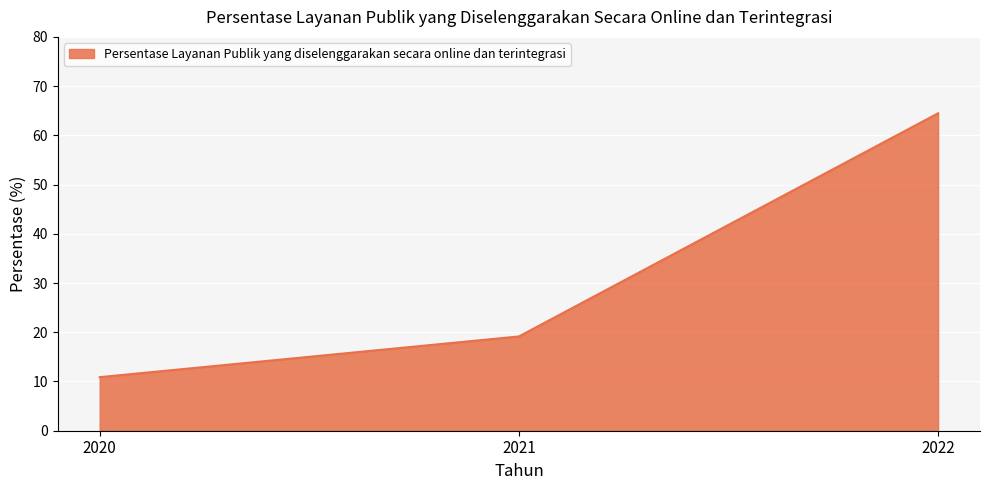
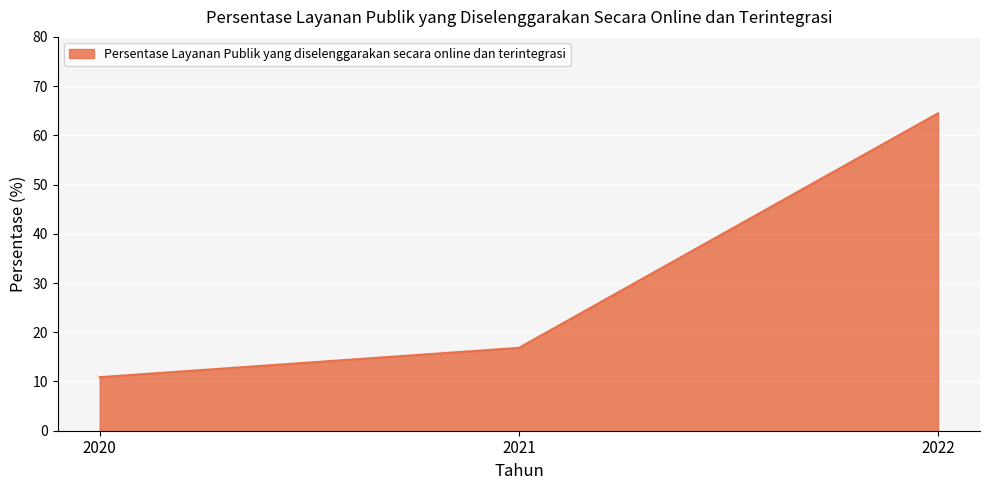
2021: 19 -> 17
